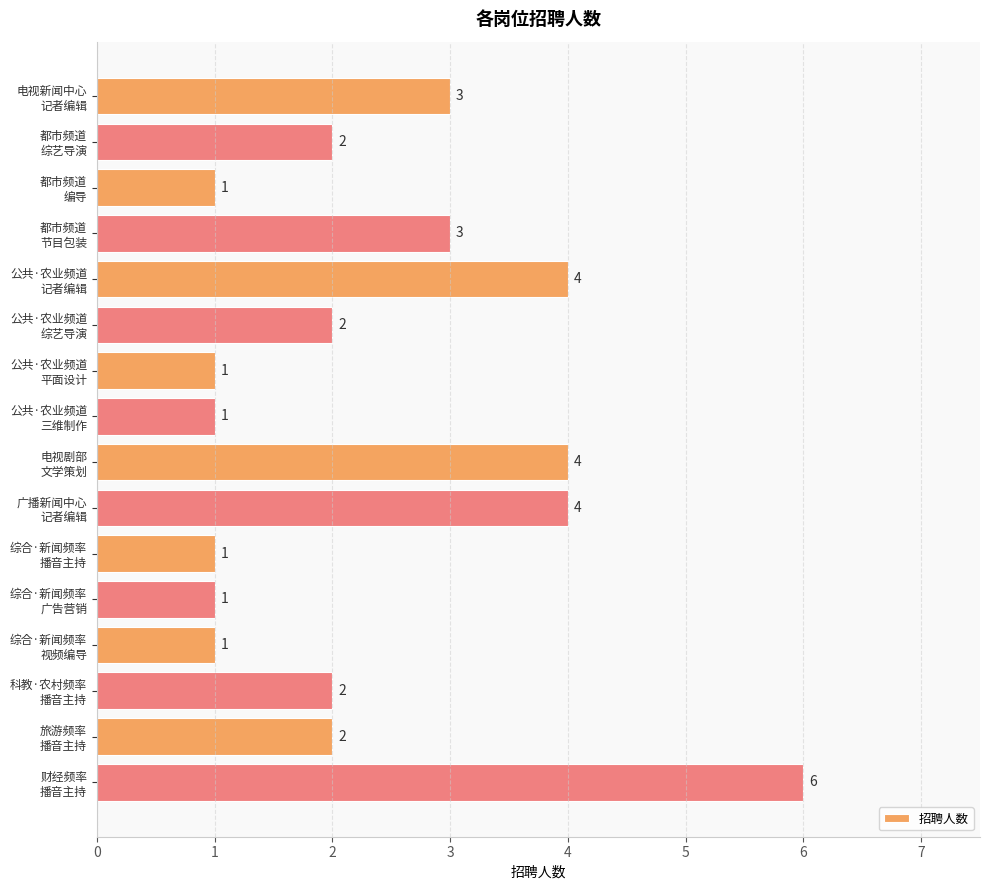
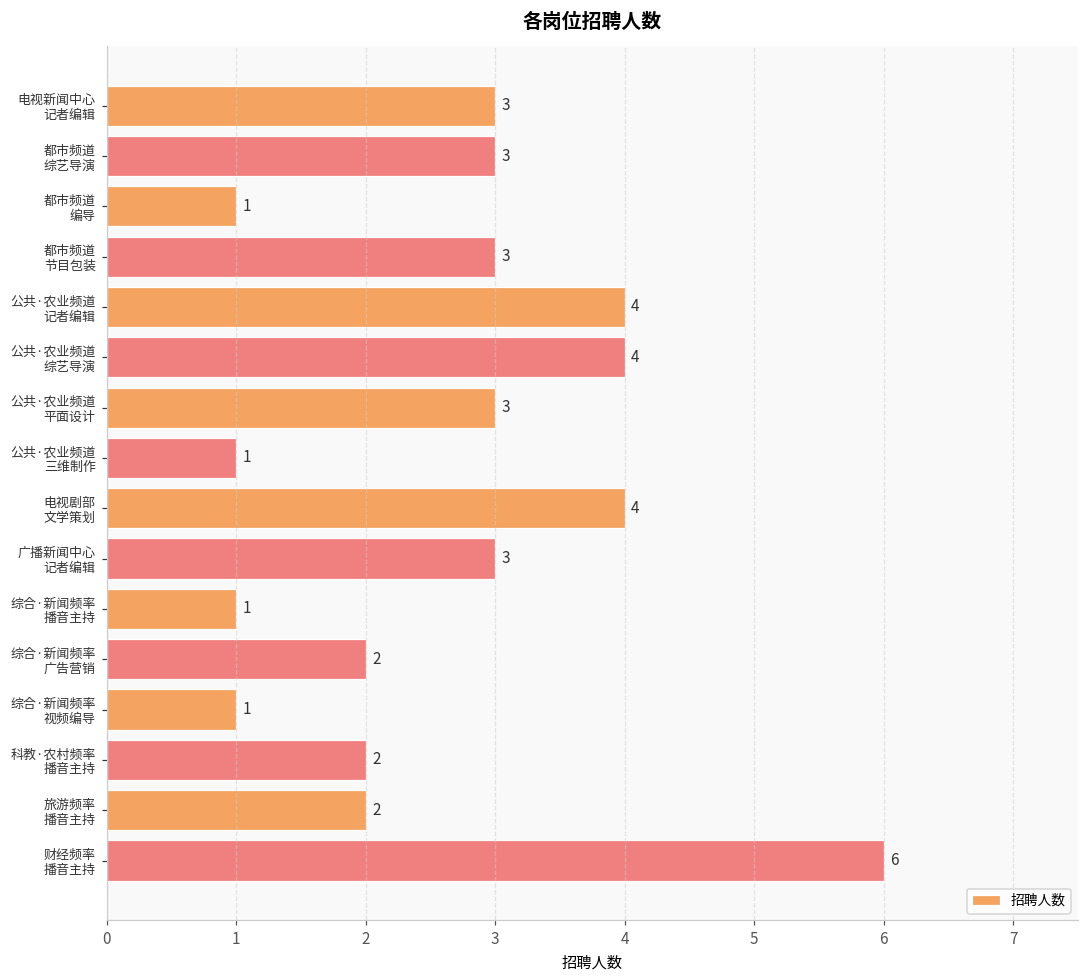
都市频道 综艺导演: 2 -> 3
公共·农业频道 综艺导演: 2 -> 4
公共·农业频道 平面设计: 1 -> 3
广播新闻中心 记者编辑: 4 -> 3
综合·新闻频率 广告营销: 1 -> 2
